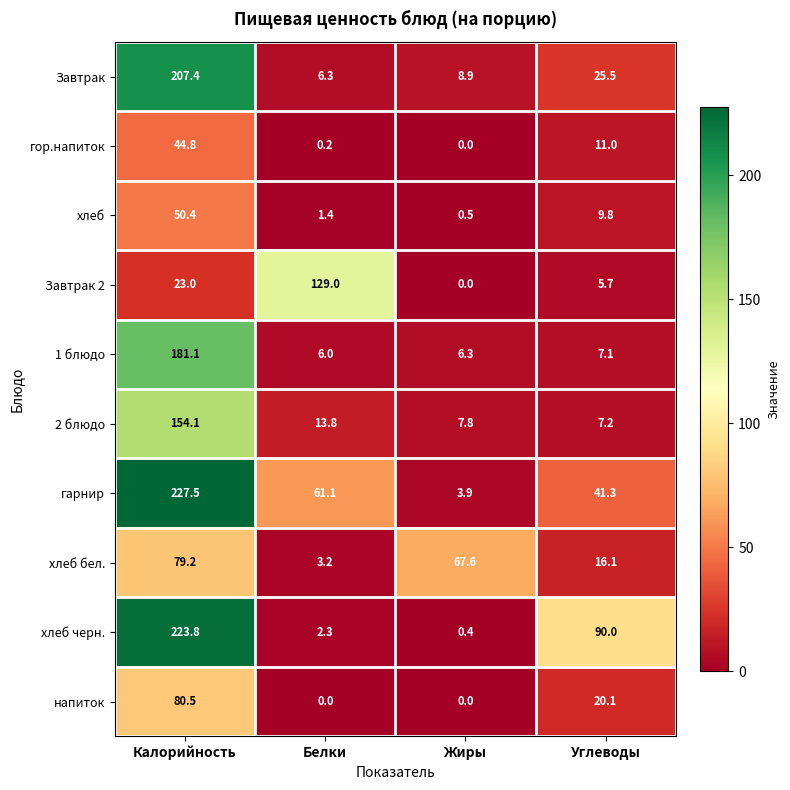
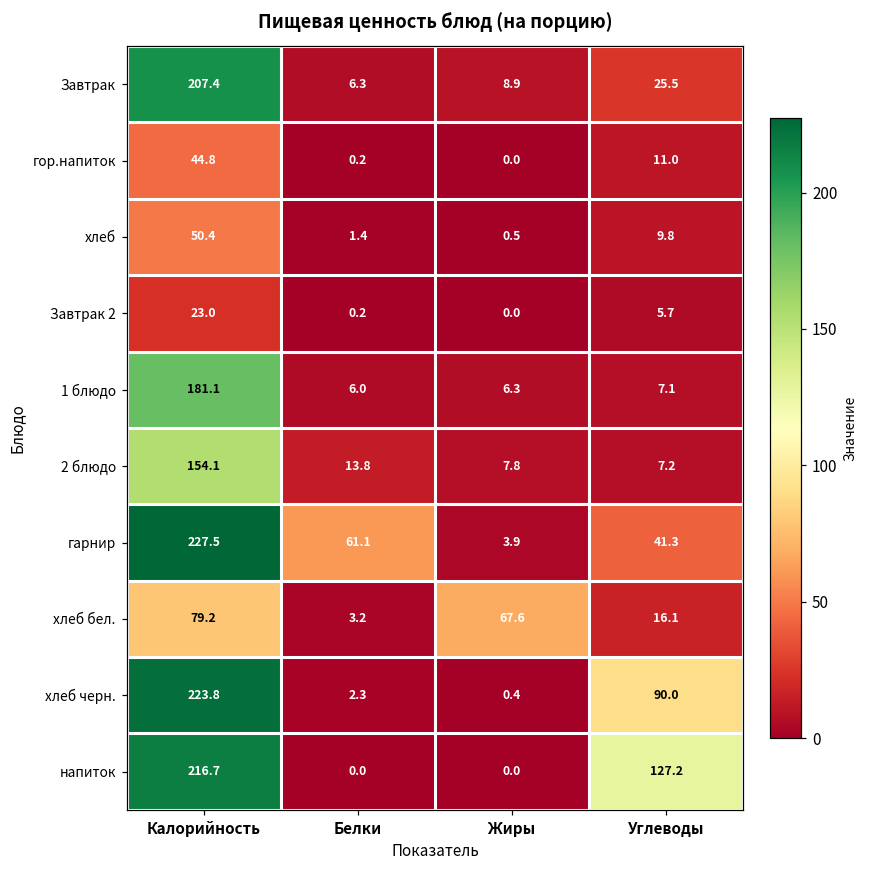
Завтрак 2, Белки: 129.0 -> 0.2
напиток, Калорийность: 80.5 -> 216.7
напиток, Углеводы: 20.1 -> 127.2
